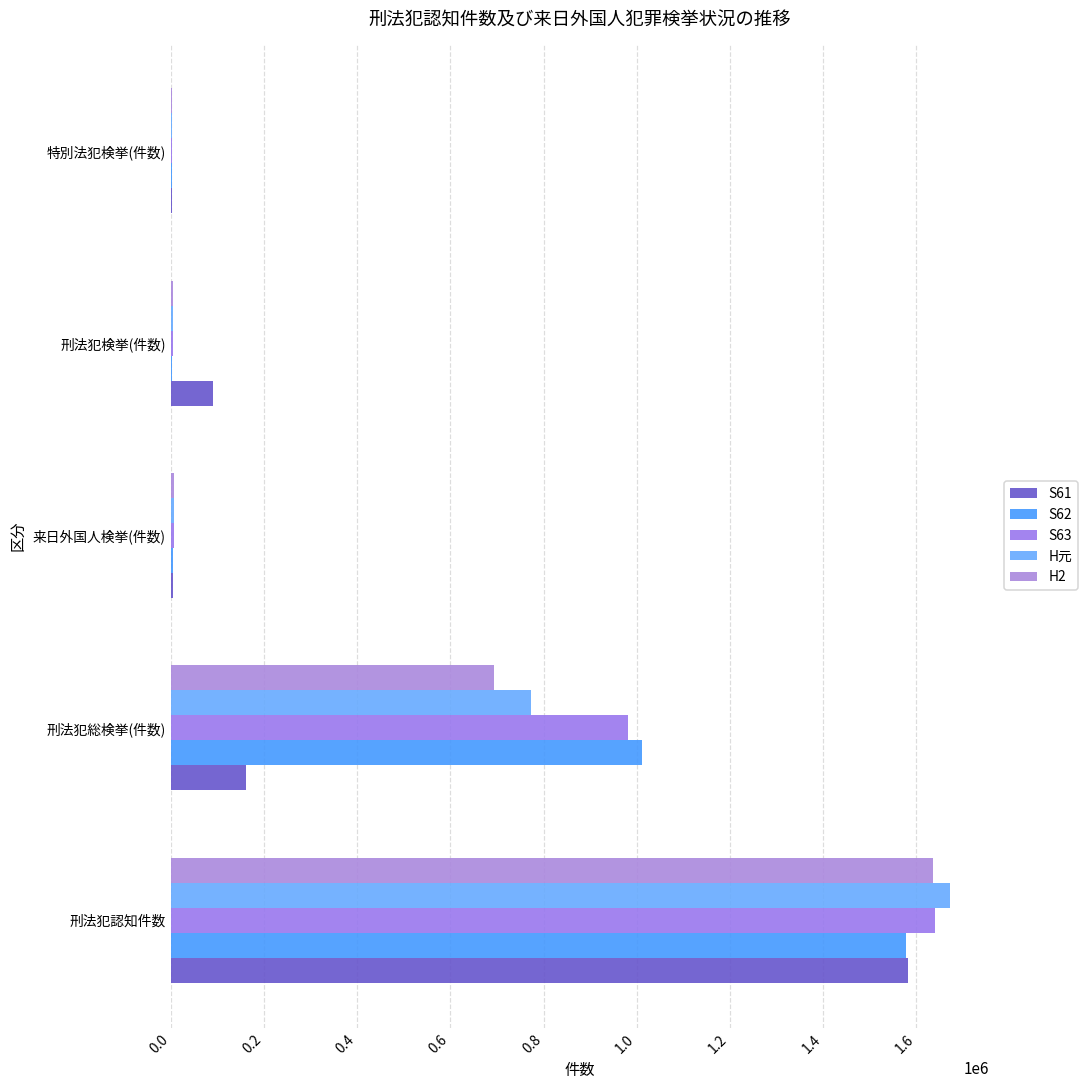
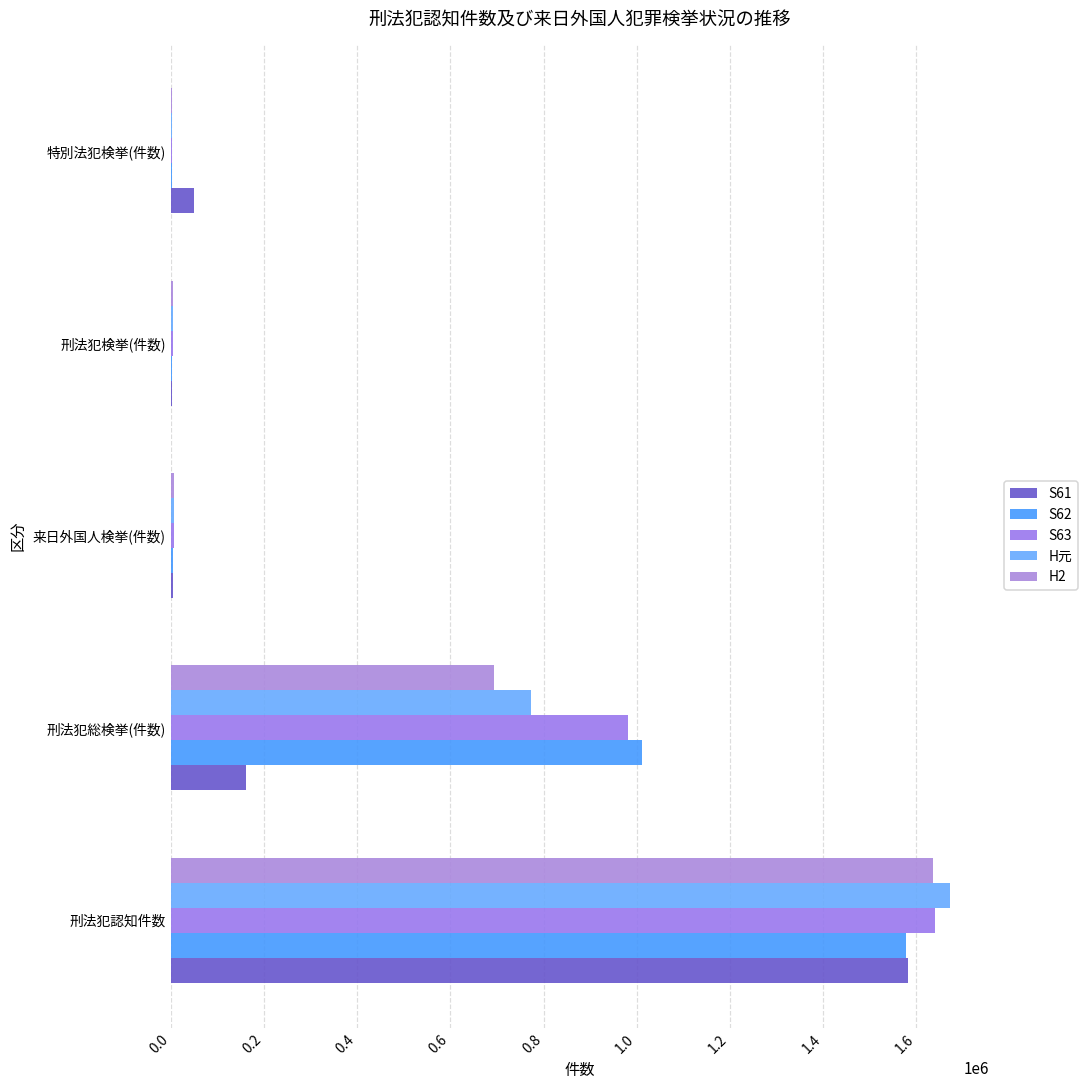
S61, 特別法犯検挙(件数): 0 -> 50000
S61, 刑法犯検挙(件数): 90000 -> 0
